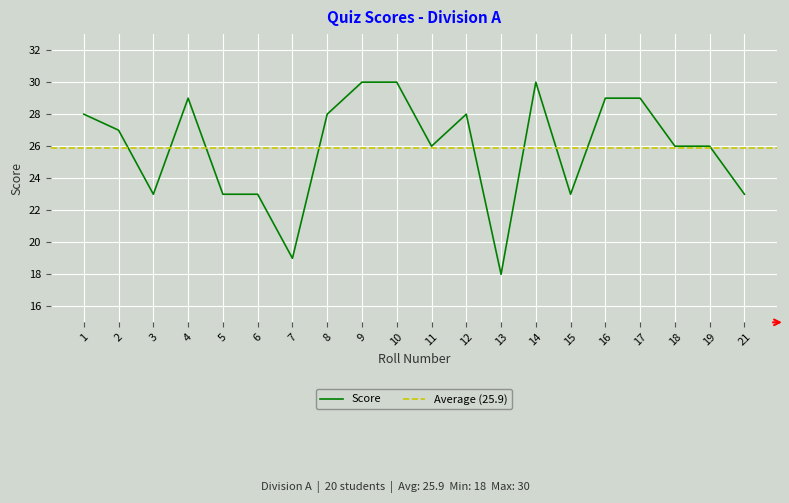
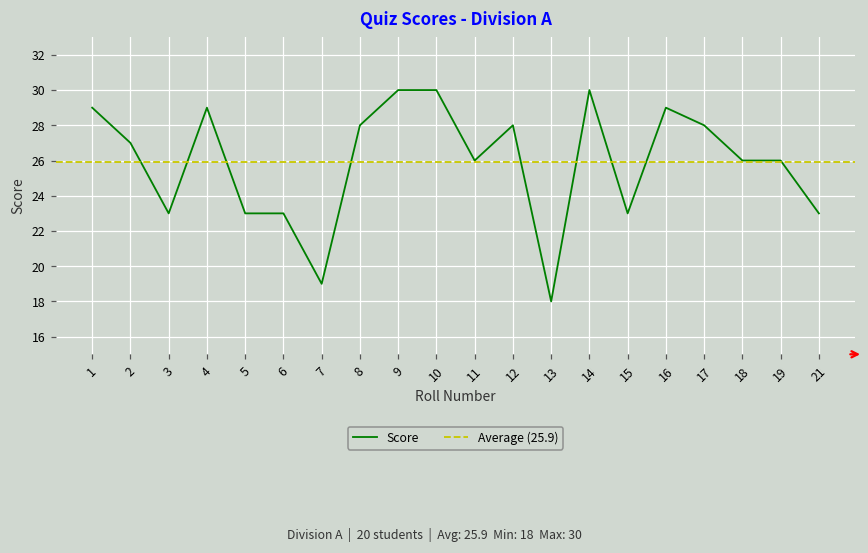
1: 28 -> 29
17: 29 -> 28
